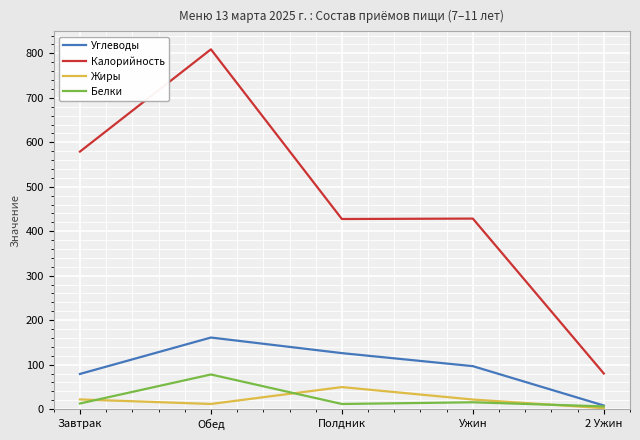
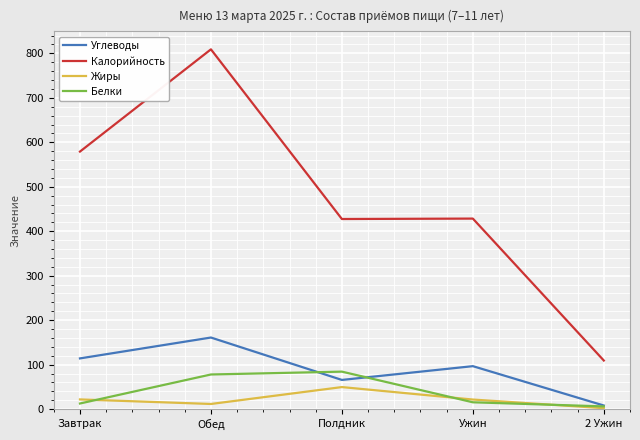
Углеводы, Завтрак: 80 -> 110
Углеводы, Полдник: 130 -> 70
Белки, Полдник: 10 -> 80
Калорийность, 2 Ужин: 80 -> 110
